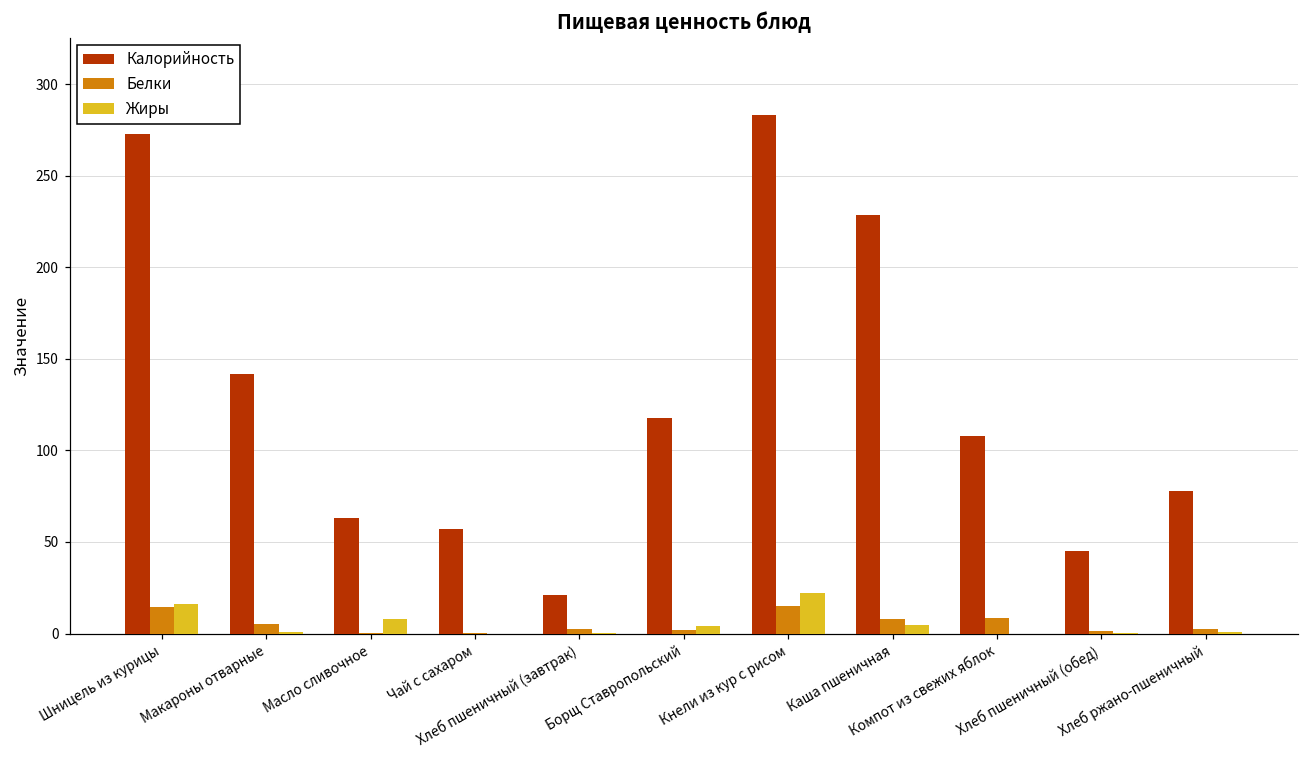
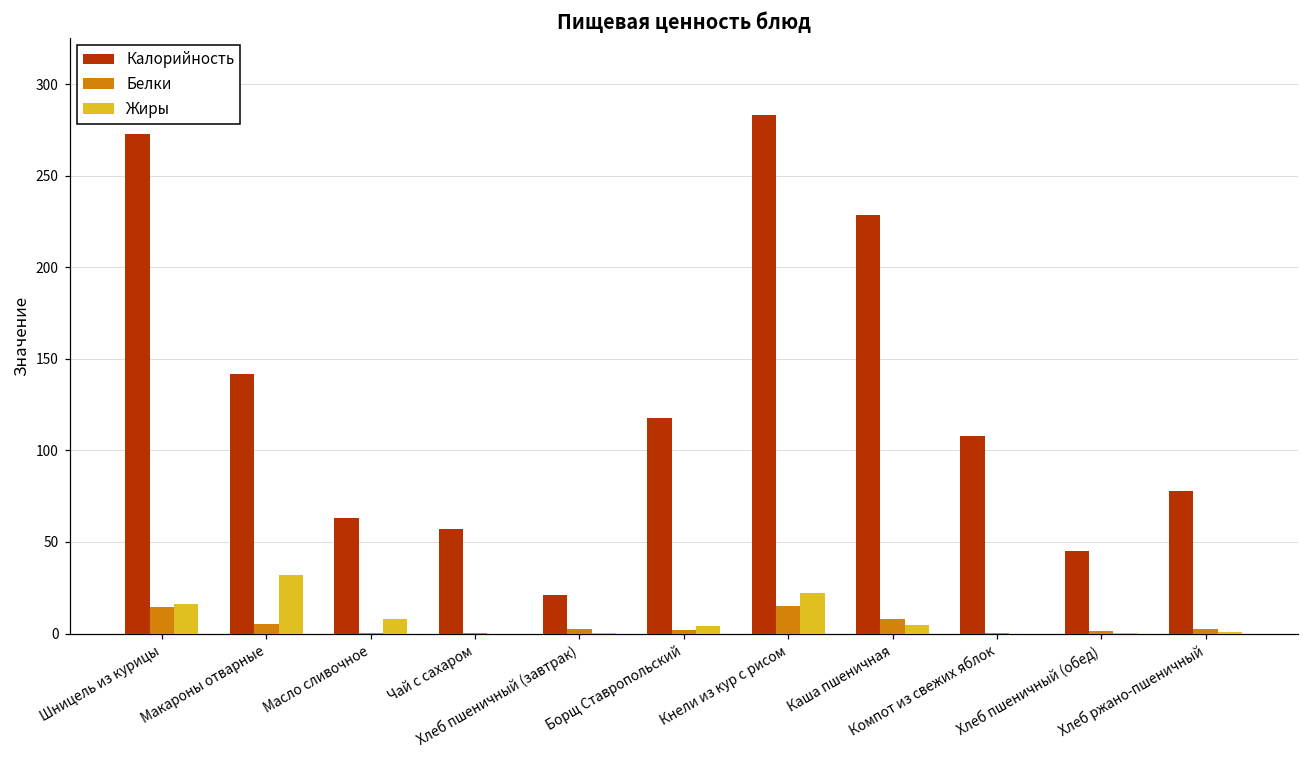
Жиры, Макароны отварные: 1 -> 32
Белки, Компот из свежих яблок: 8 -> 0
